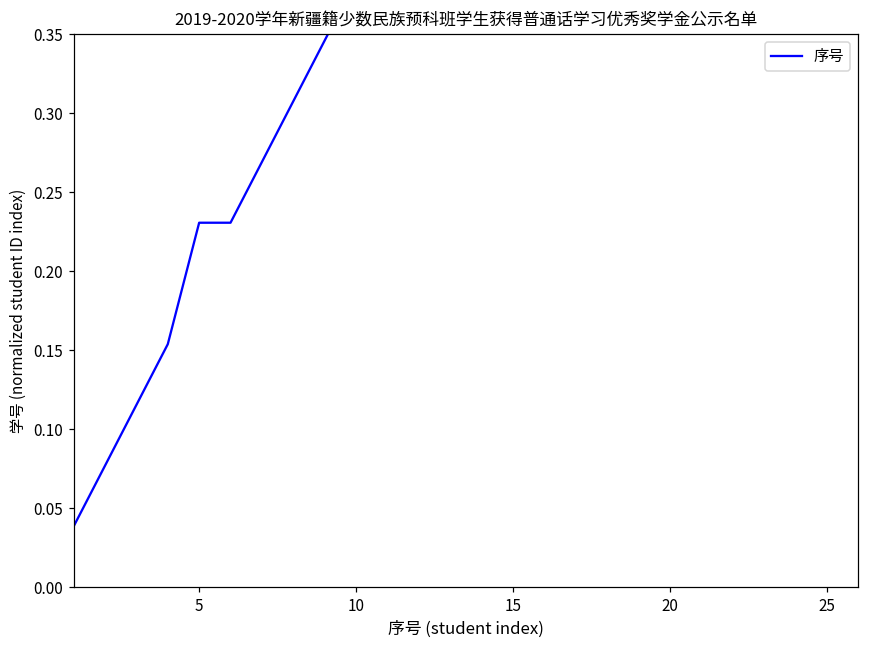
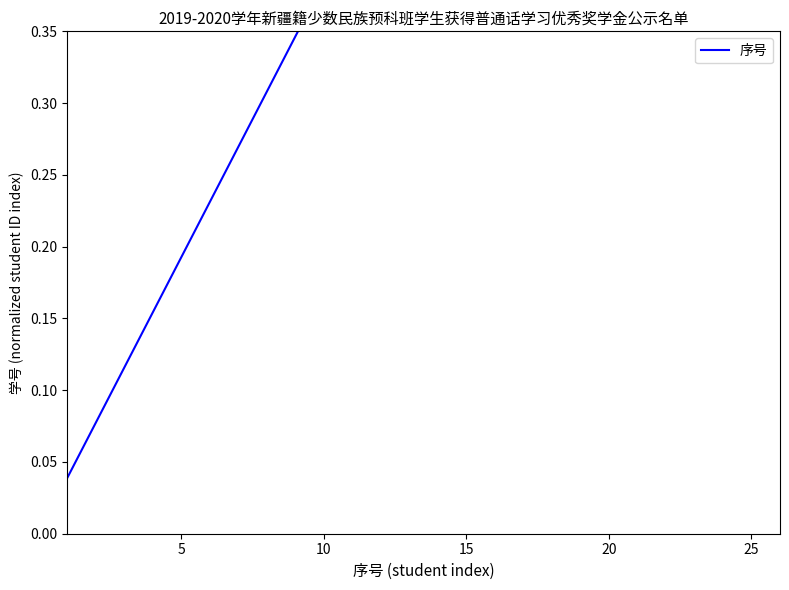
5: 0.231 -> 0.192
